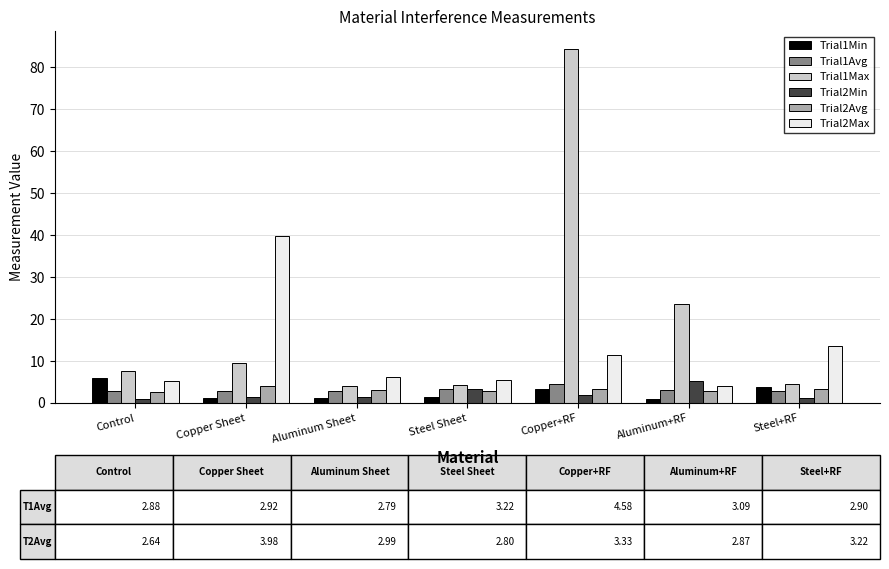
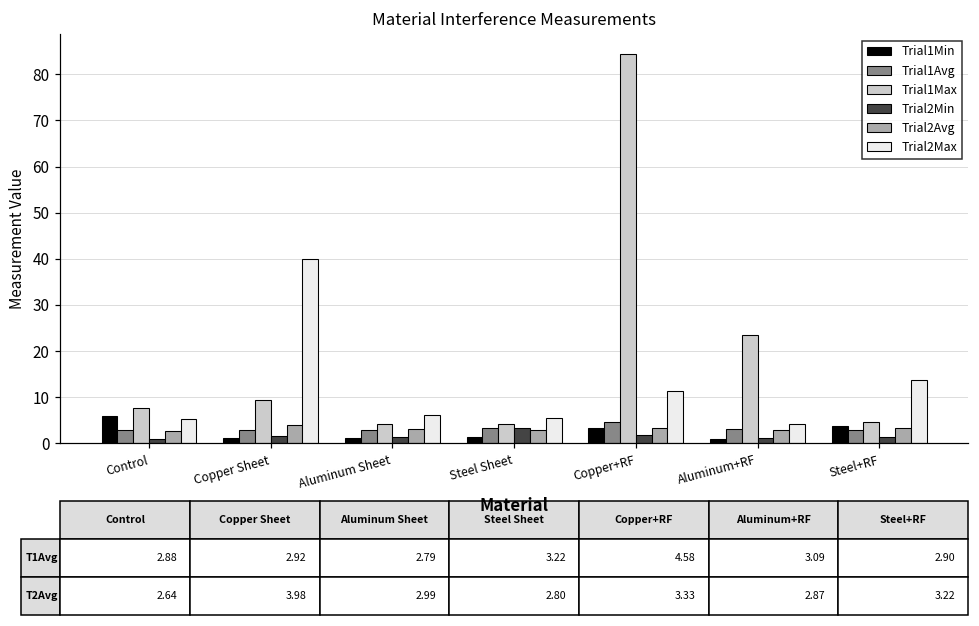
Trial2Min, Aluminum+RF: 5 -> 1
